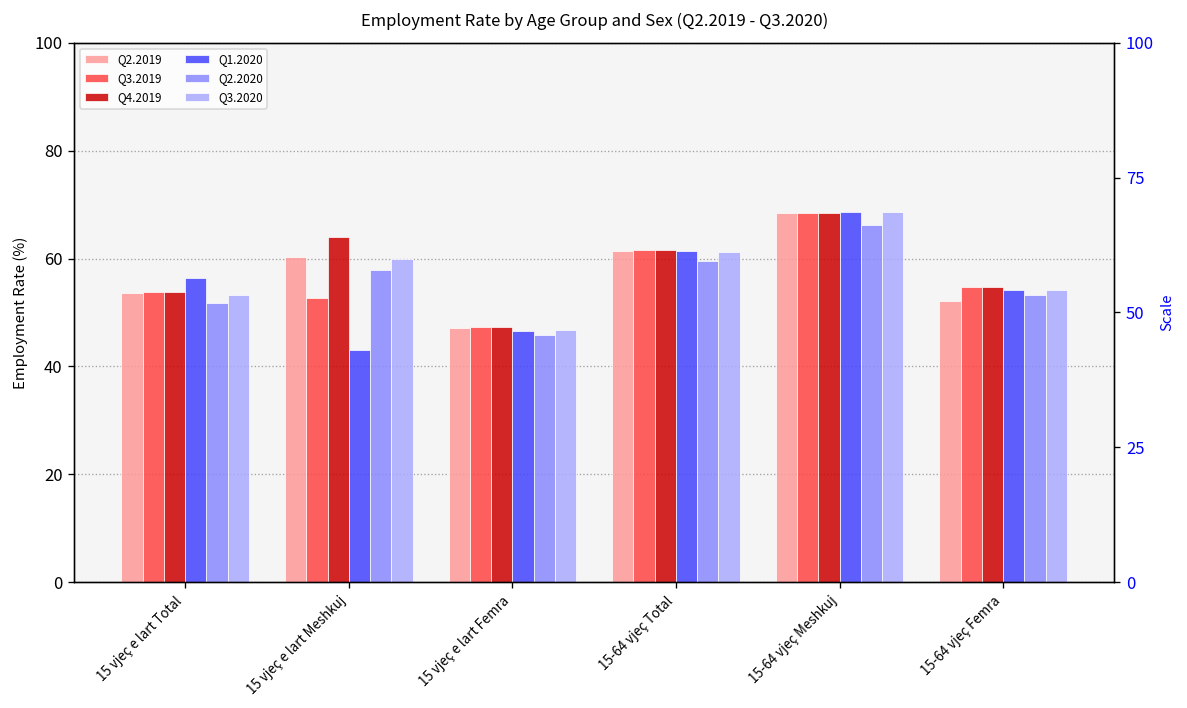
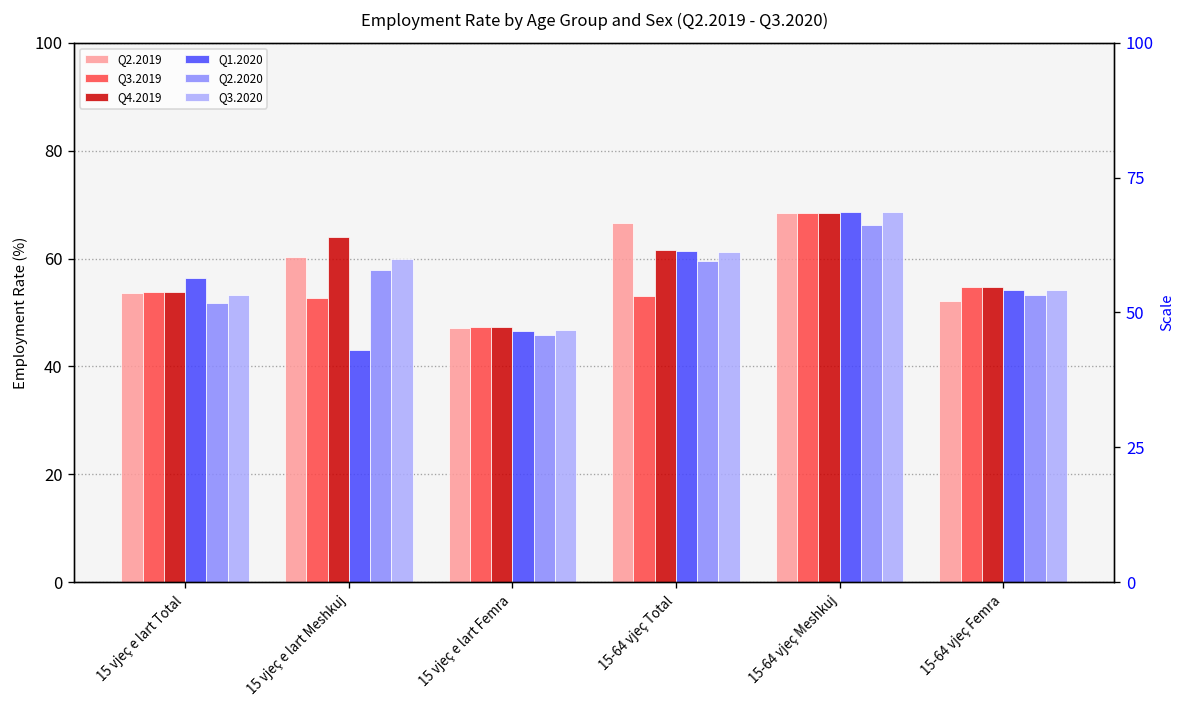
Q2.2019, 15-64 vjeç Total: 61 -> 67
Q3.2019, 15-64 vjeç Total: 62 -> 53
